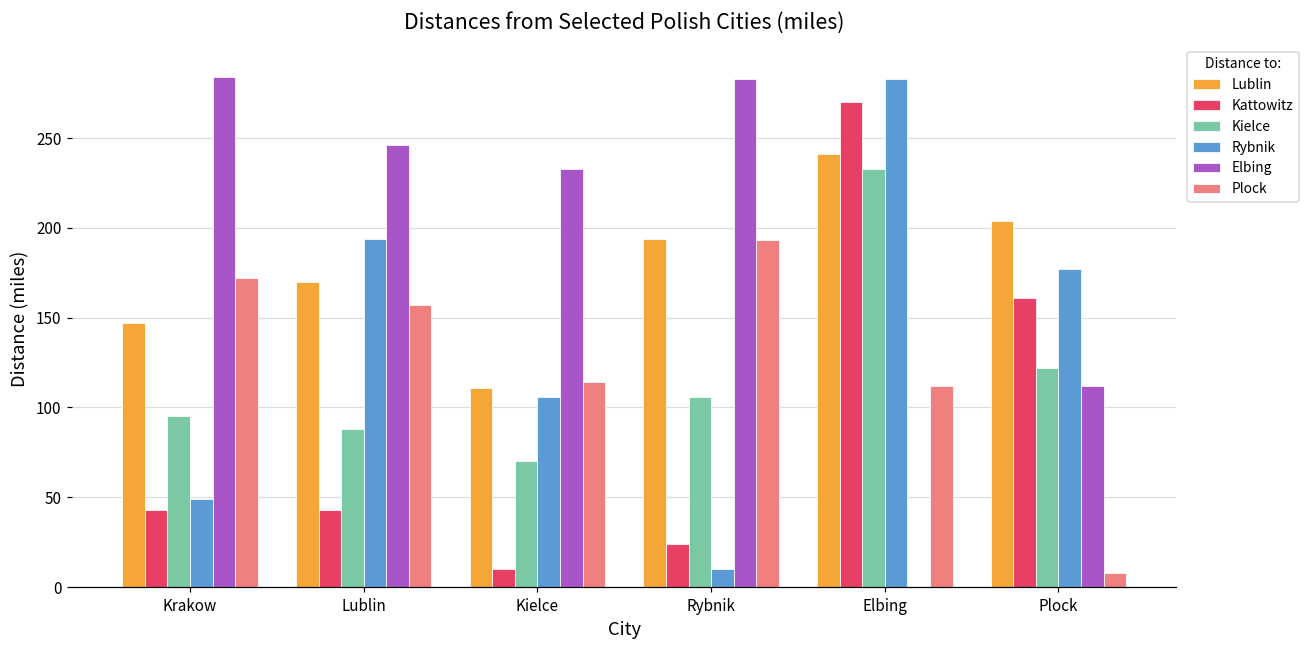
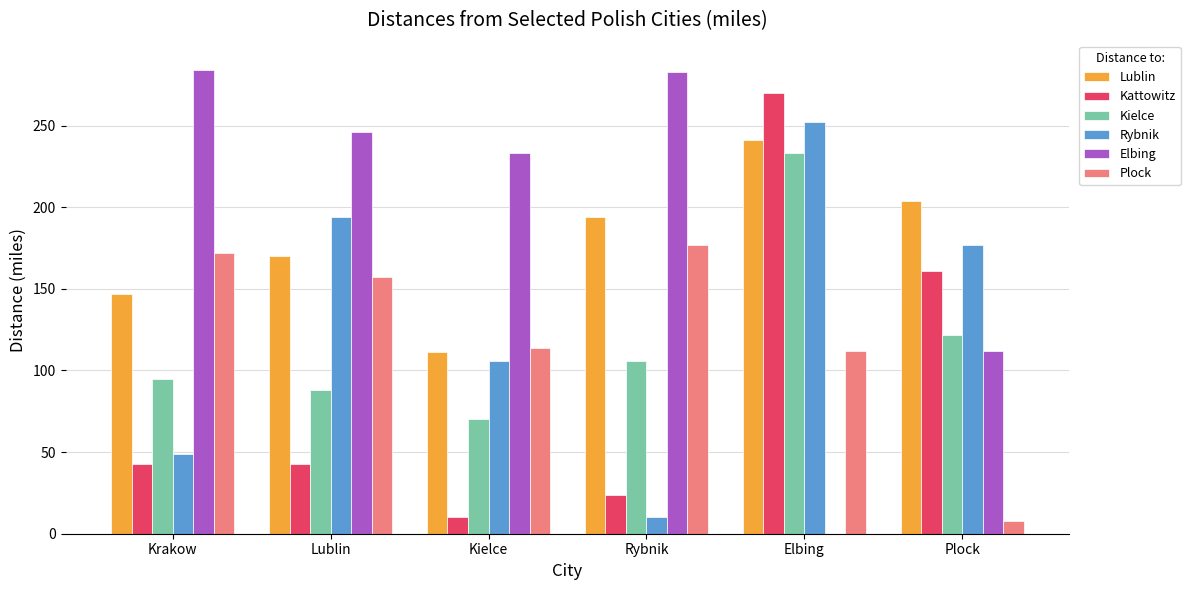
Plock, Rybnik: 193 -> 177
Rybnik, Elbing: 283 -> 252
